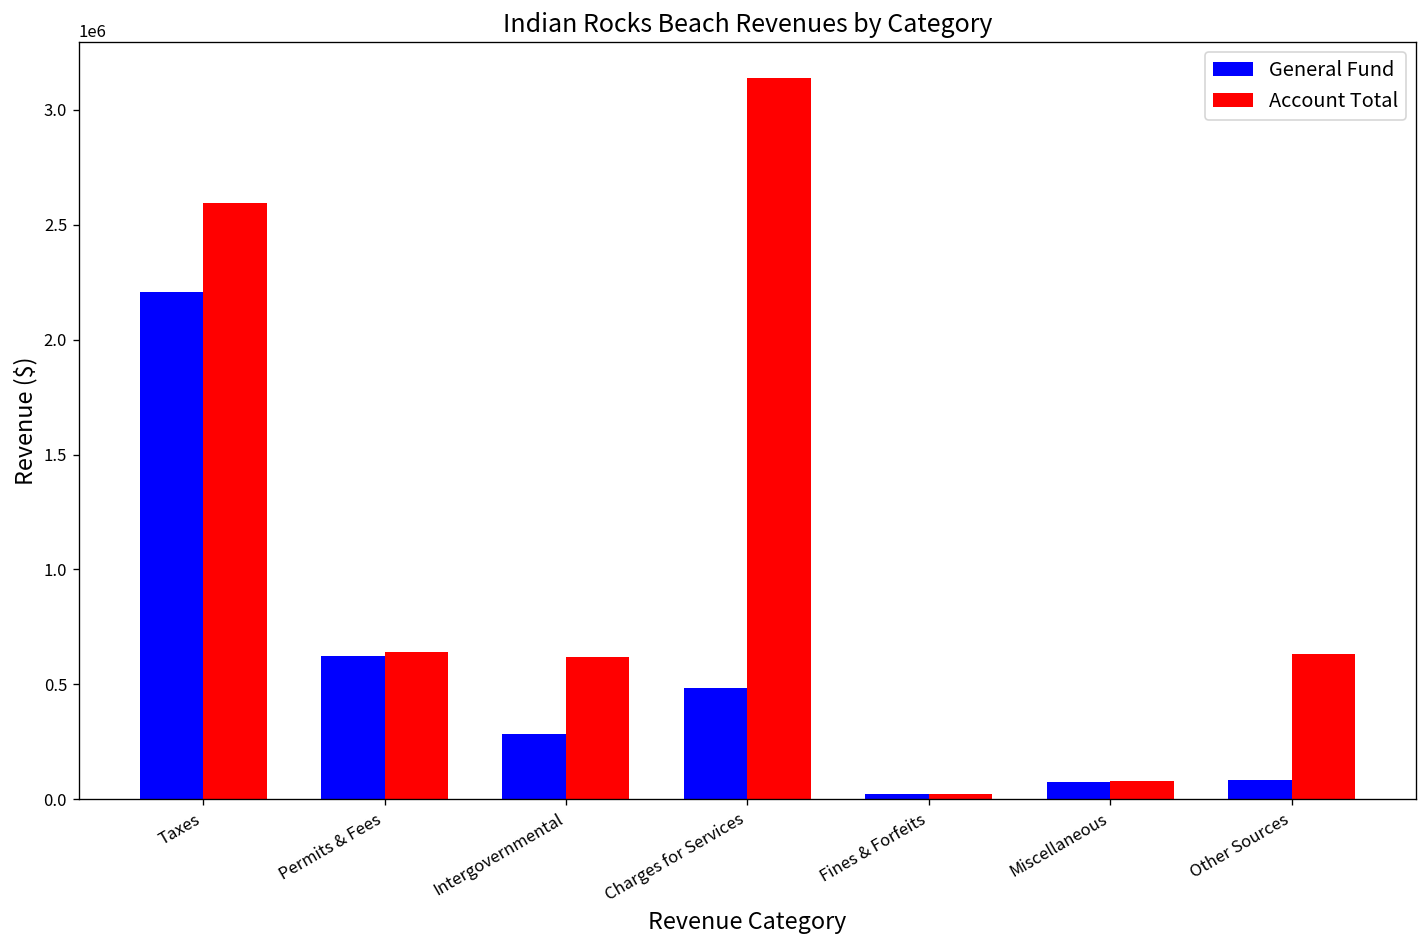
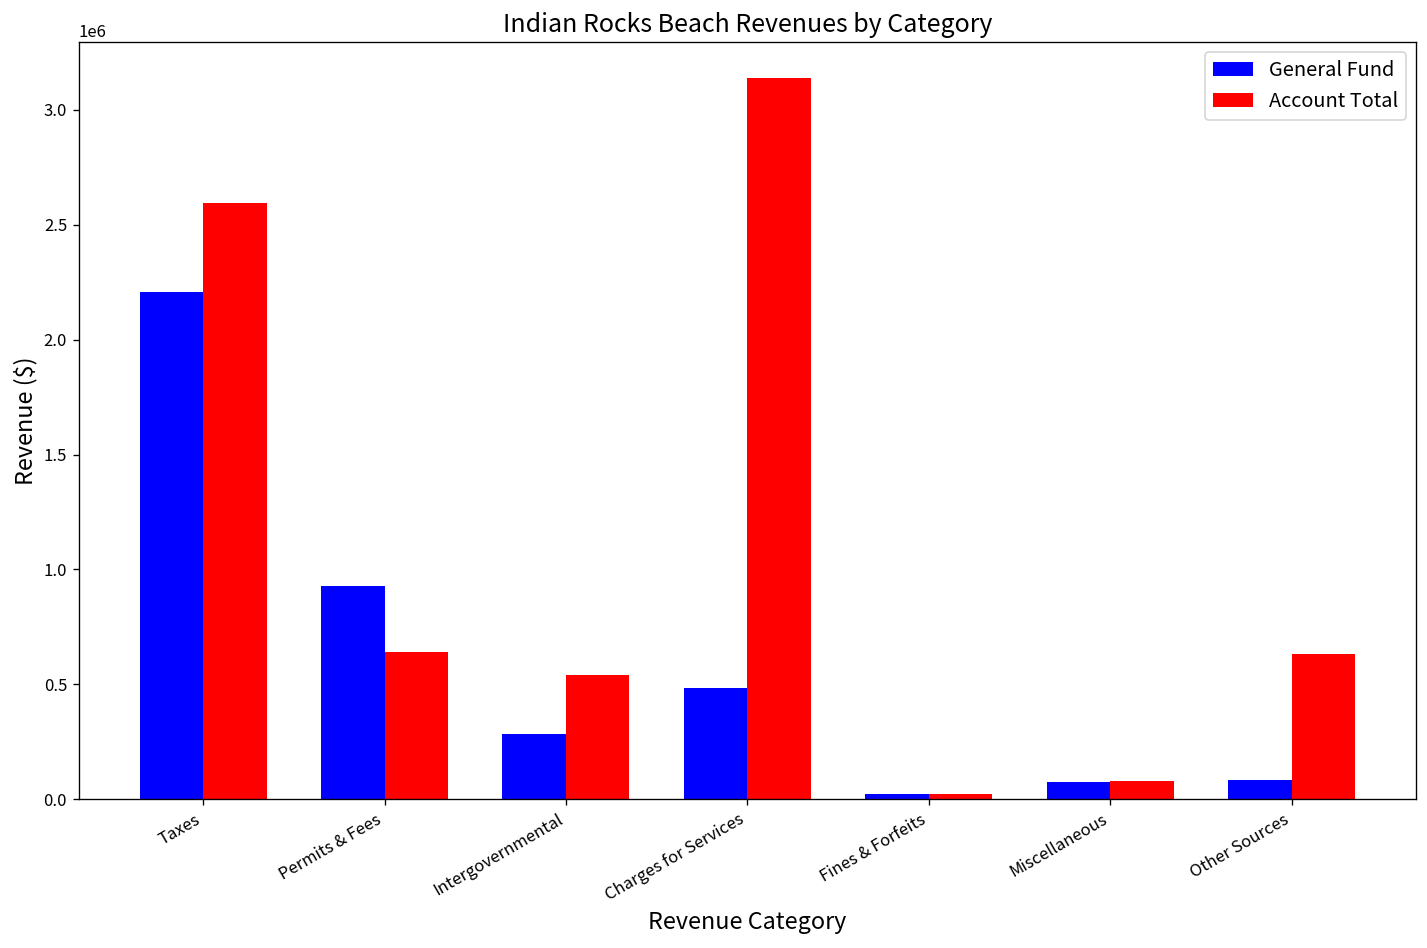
General Fund, Permits & Fees: 620000 -> 930000
Account Total, Intergovernmental: 620000 -> 540000
